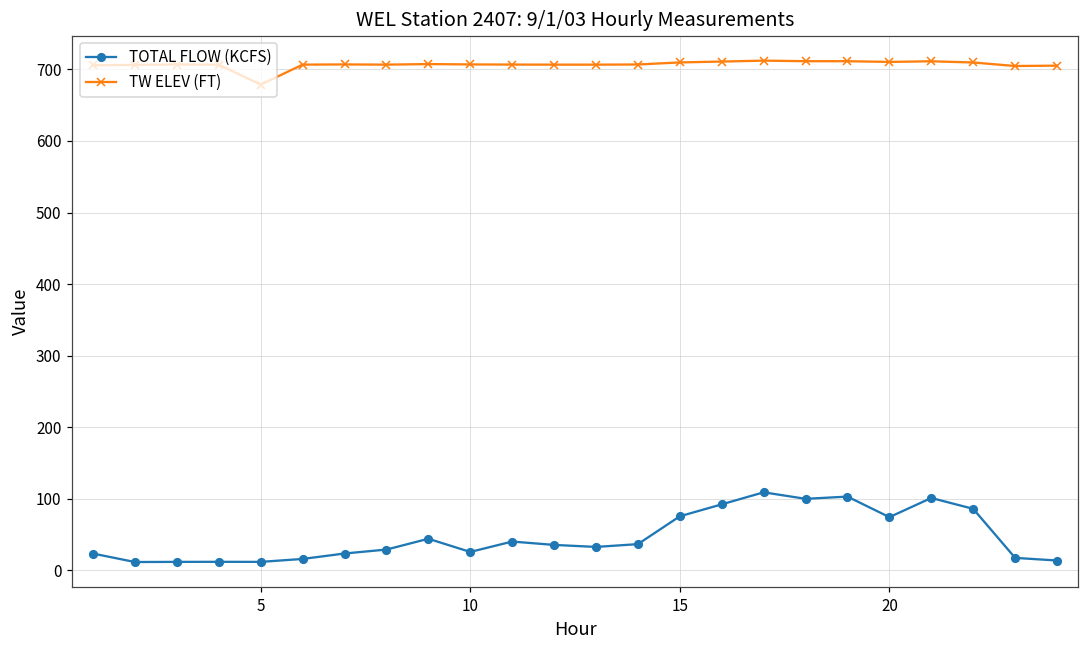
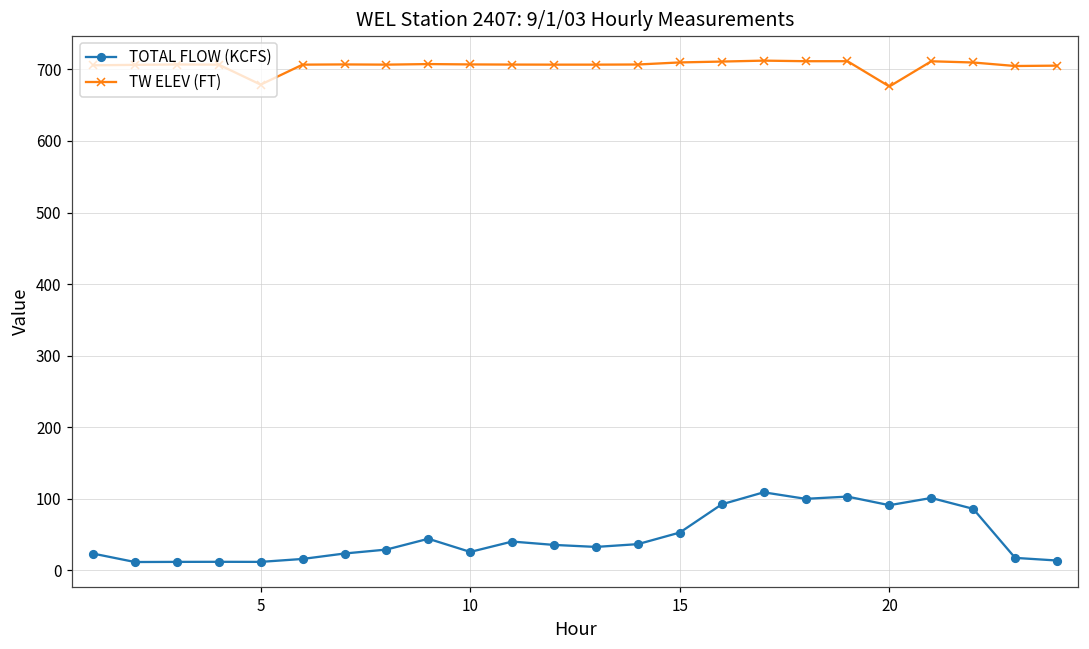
TOTAL FLOW (KCFS), 15: 80 -> 50
TOTAL FLOW (KCFS), 20: 70 -> 90
TW ELEV (FT), 20: 710 -> 680
